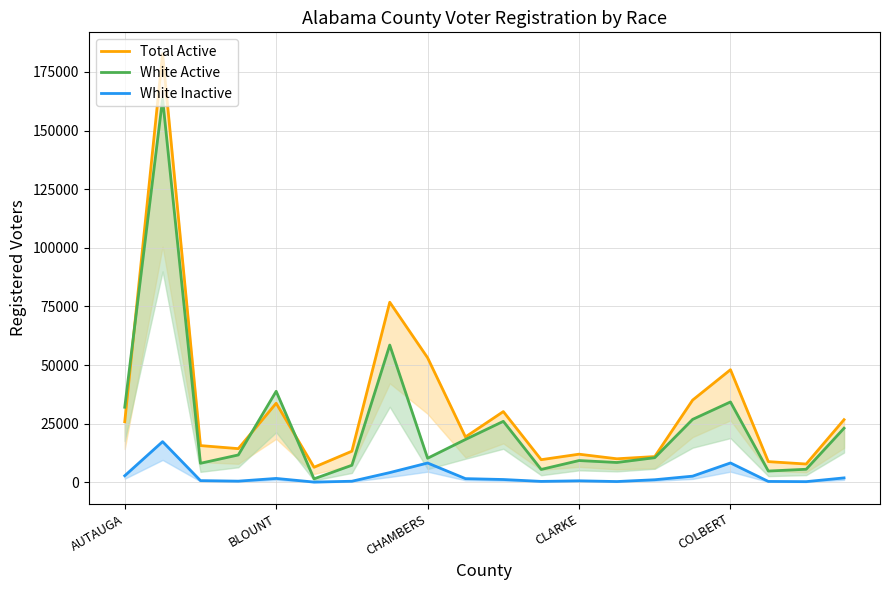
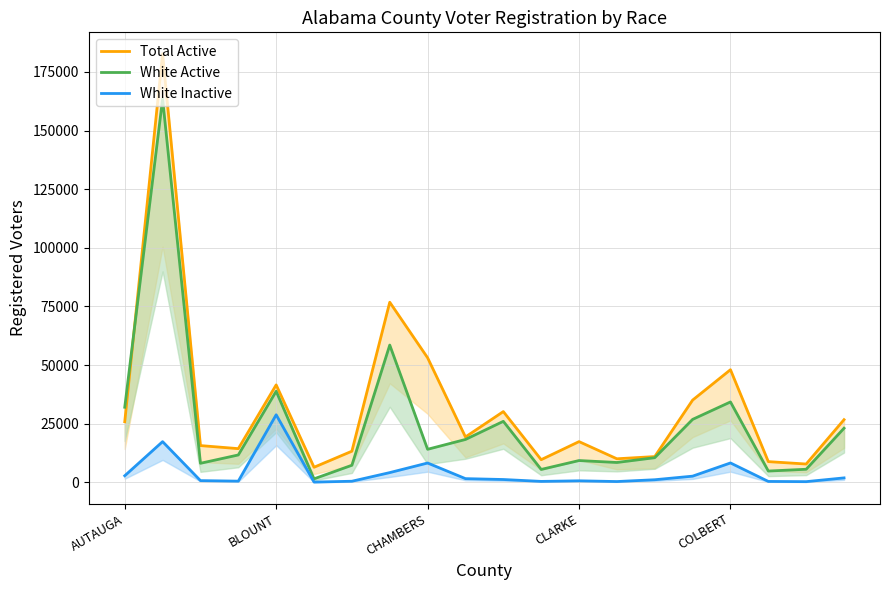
Total Active, BLOUNT: 34000 -> 42000
White Inactive, BLOUNT: 2000 -> 29000
White Active, CHAMBERS: 10000 -> 14000
Total Active, CLARKE: 12000 -> 17000
